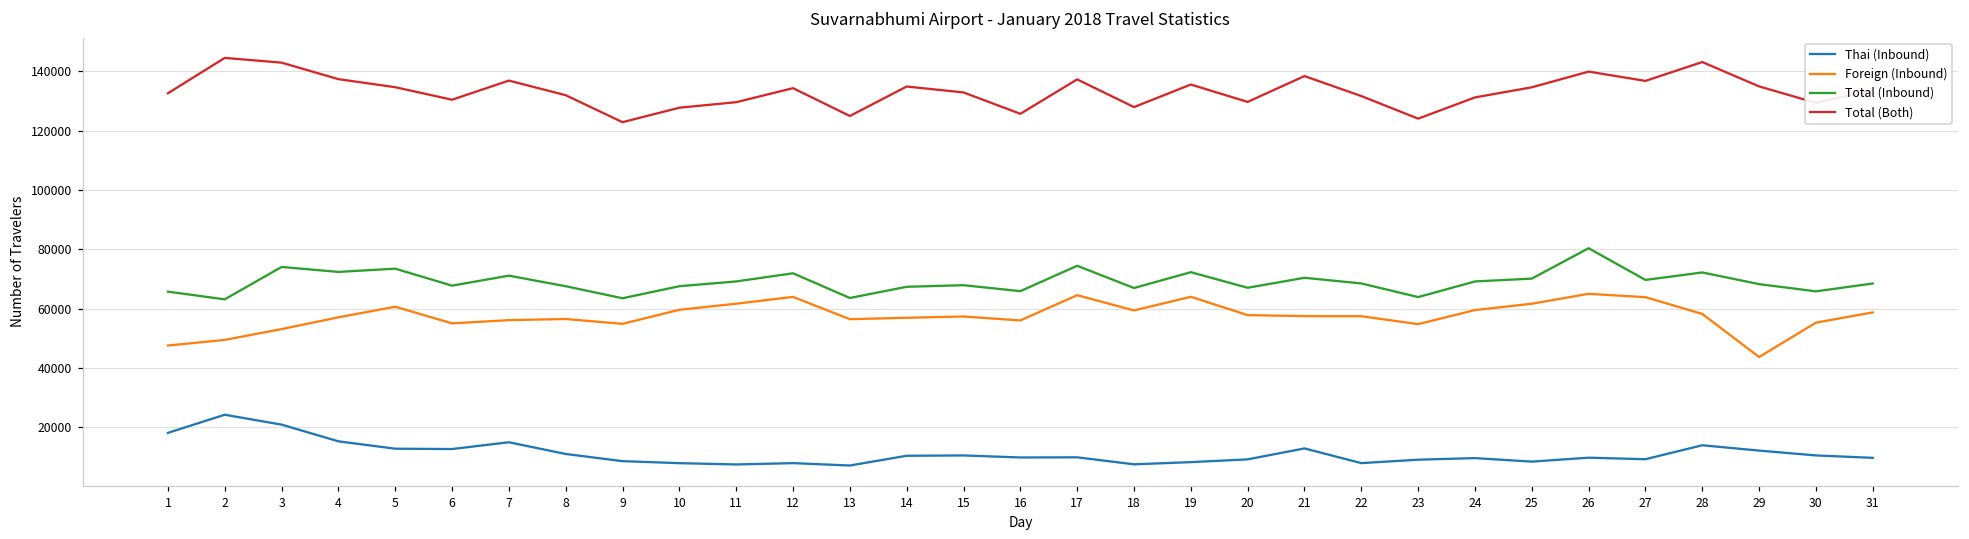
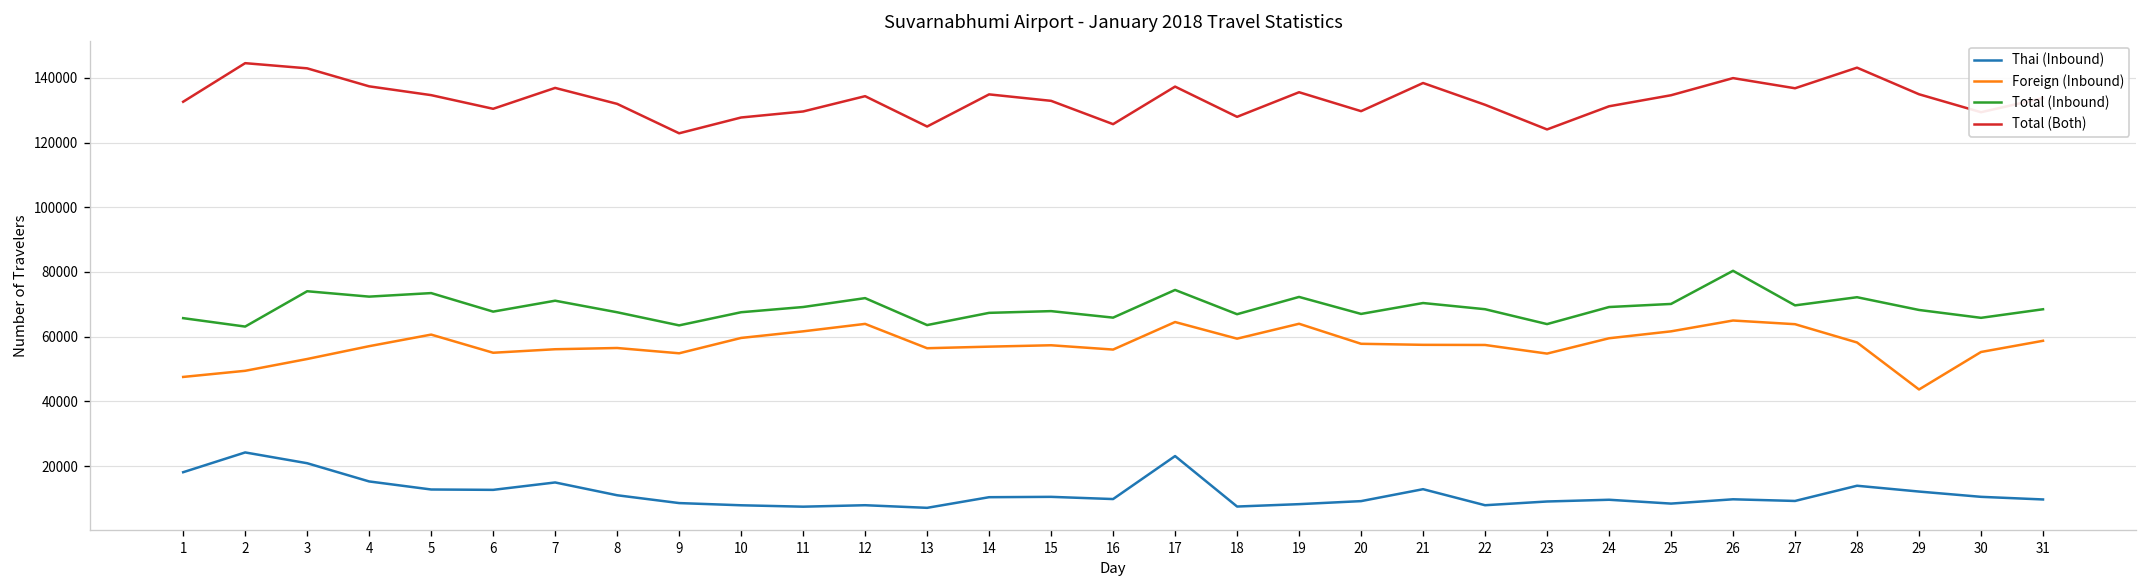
Thai (Inbound), 17: 10000 -> 23000
